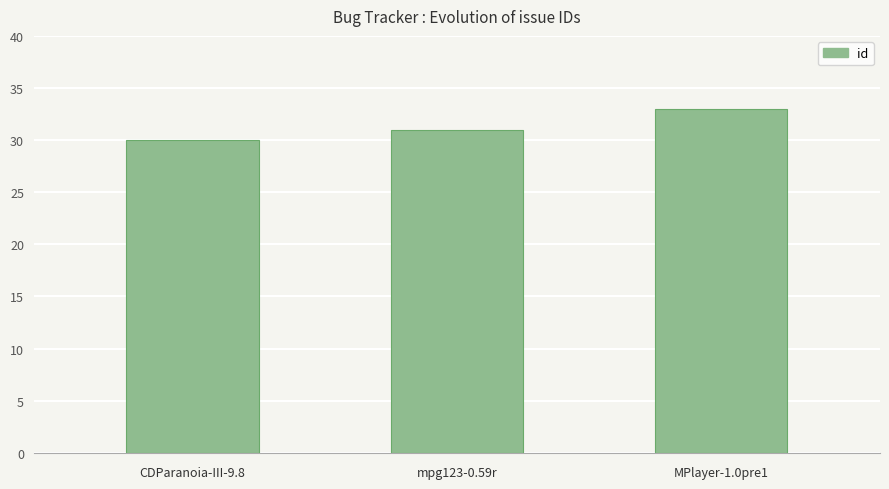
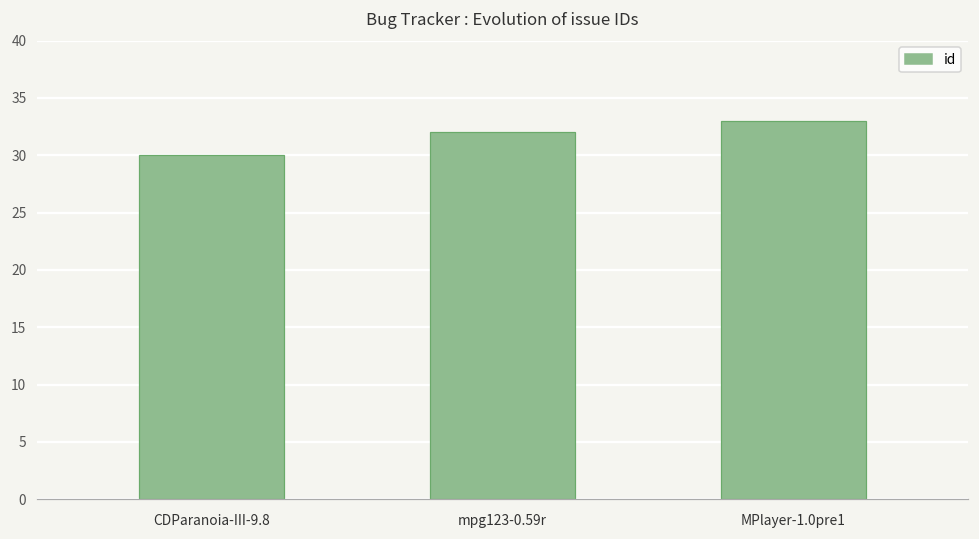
mpg123-0.59r: 31 -> 32
